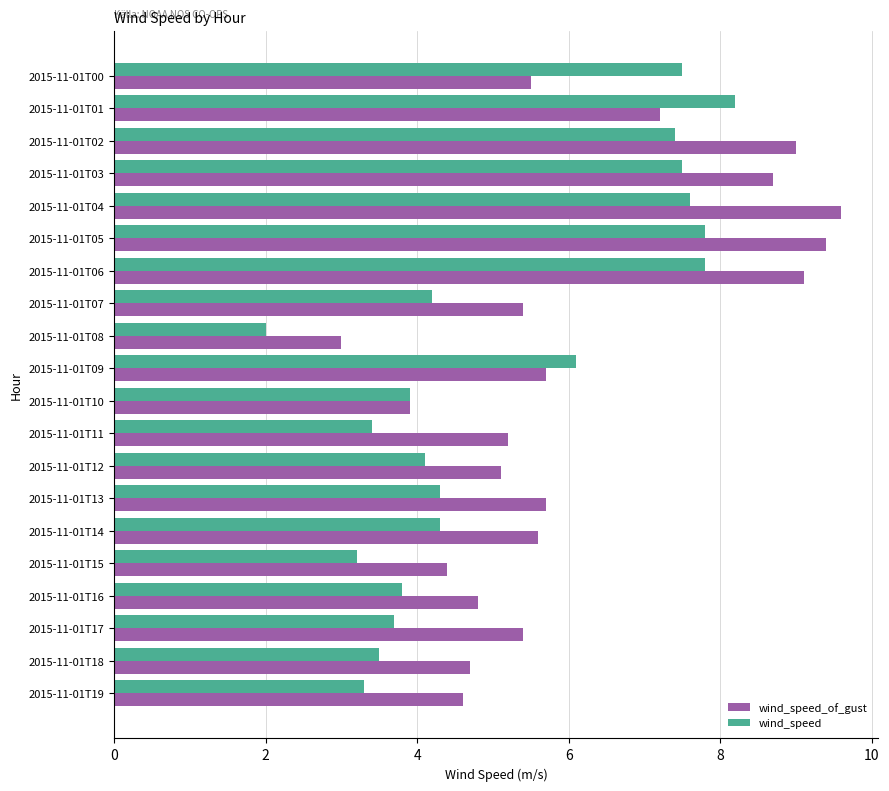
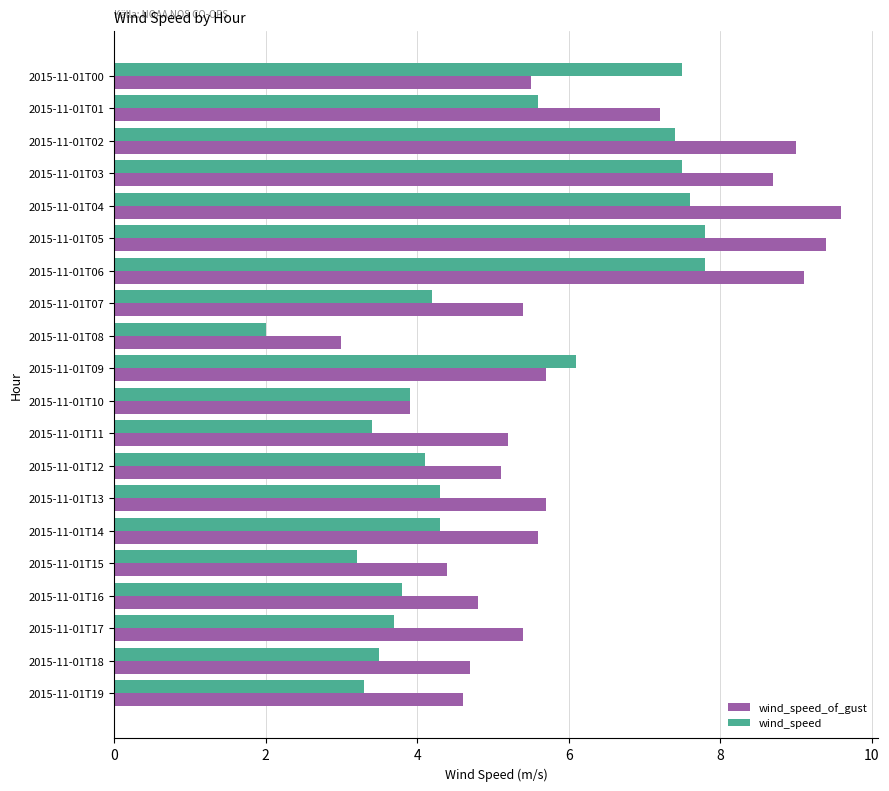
wind_speed, 2015-11-01T01: 8.2 -> 5.6
